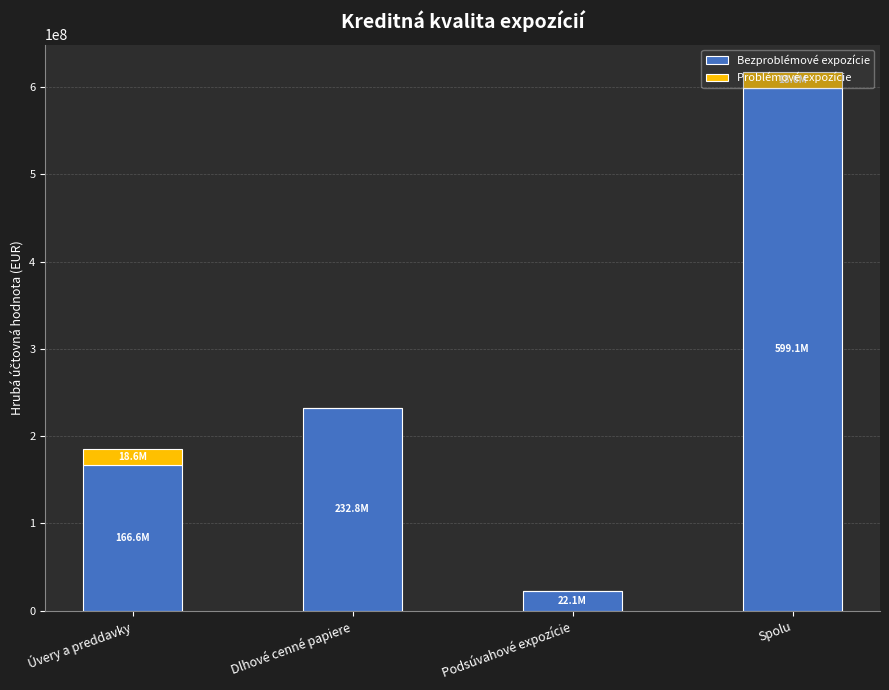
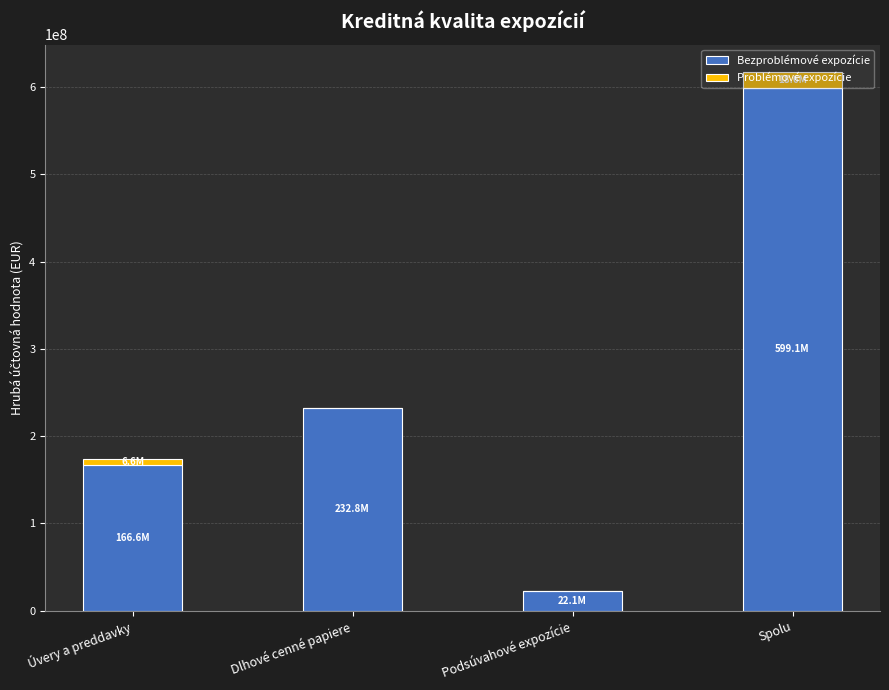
Problémové expozície, Úvery a preddavky: 18.6M -> 6.6M
